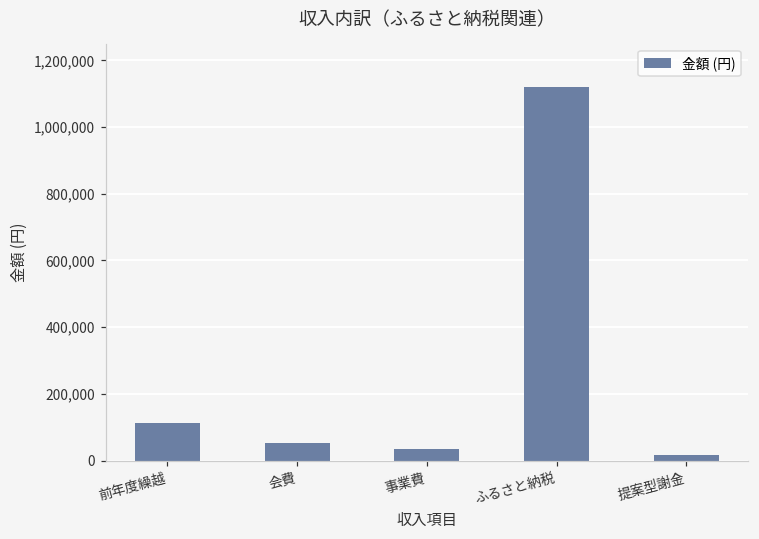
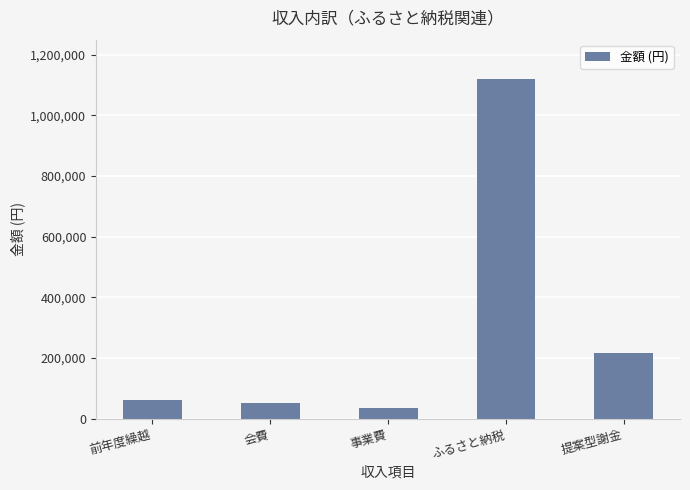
前年度繰越: 110,000 -> 60,000
提案型謝金: 20,000 -> 220,000
